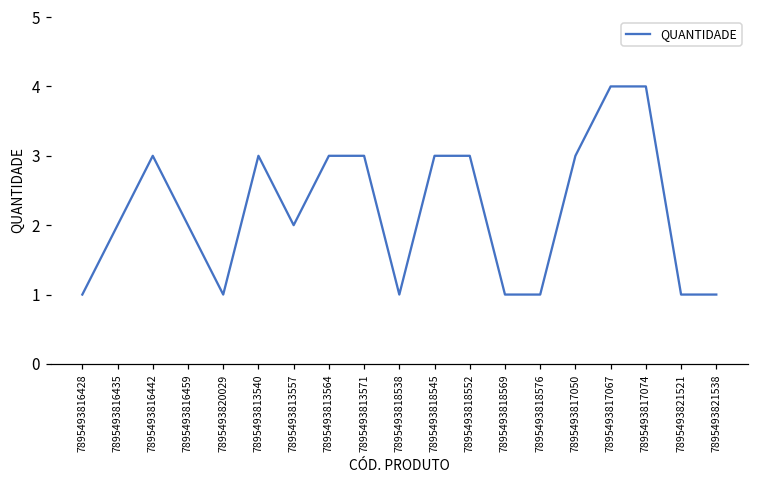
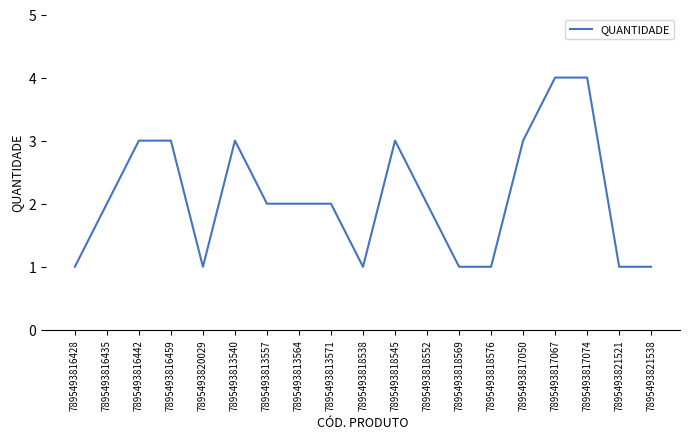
7895493816459: 2 -> 3
7895493813564: 3 -> 2
7895493813571: 3 -> 2
7895493818552: 3 -> 2
